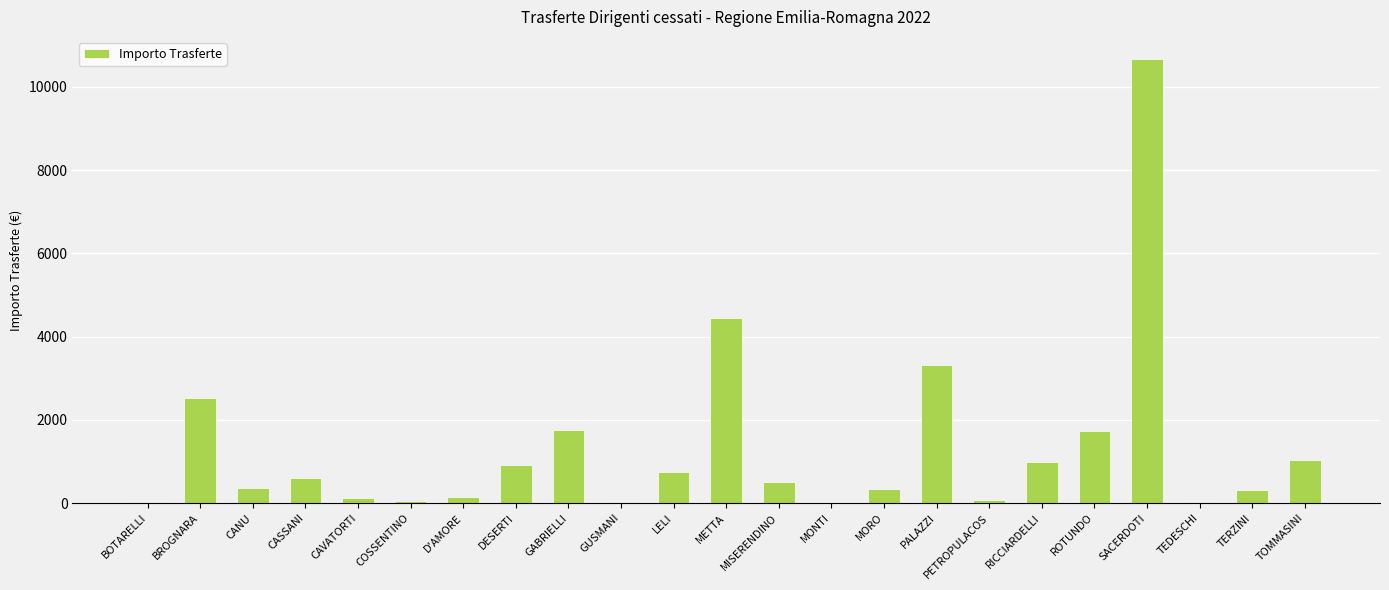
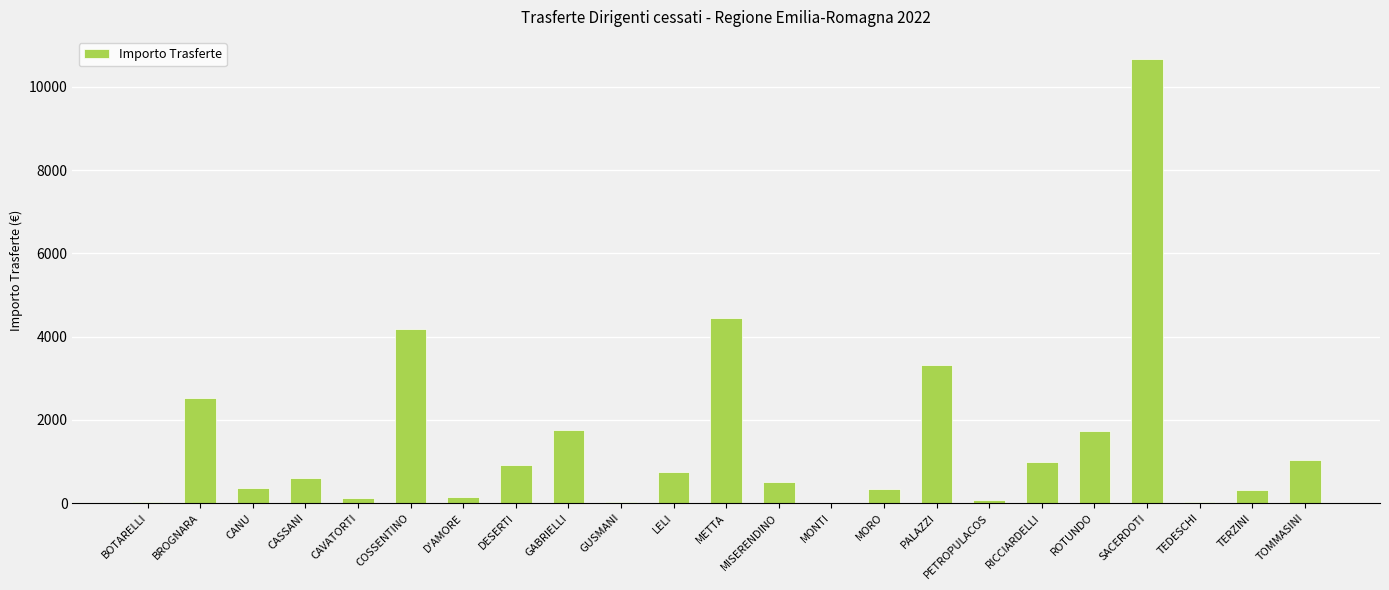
COSSENTINO: 100 -> 4200
